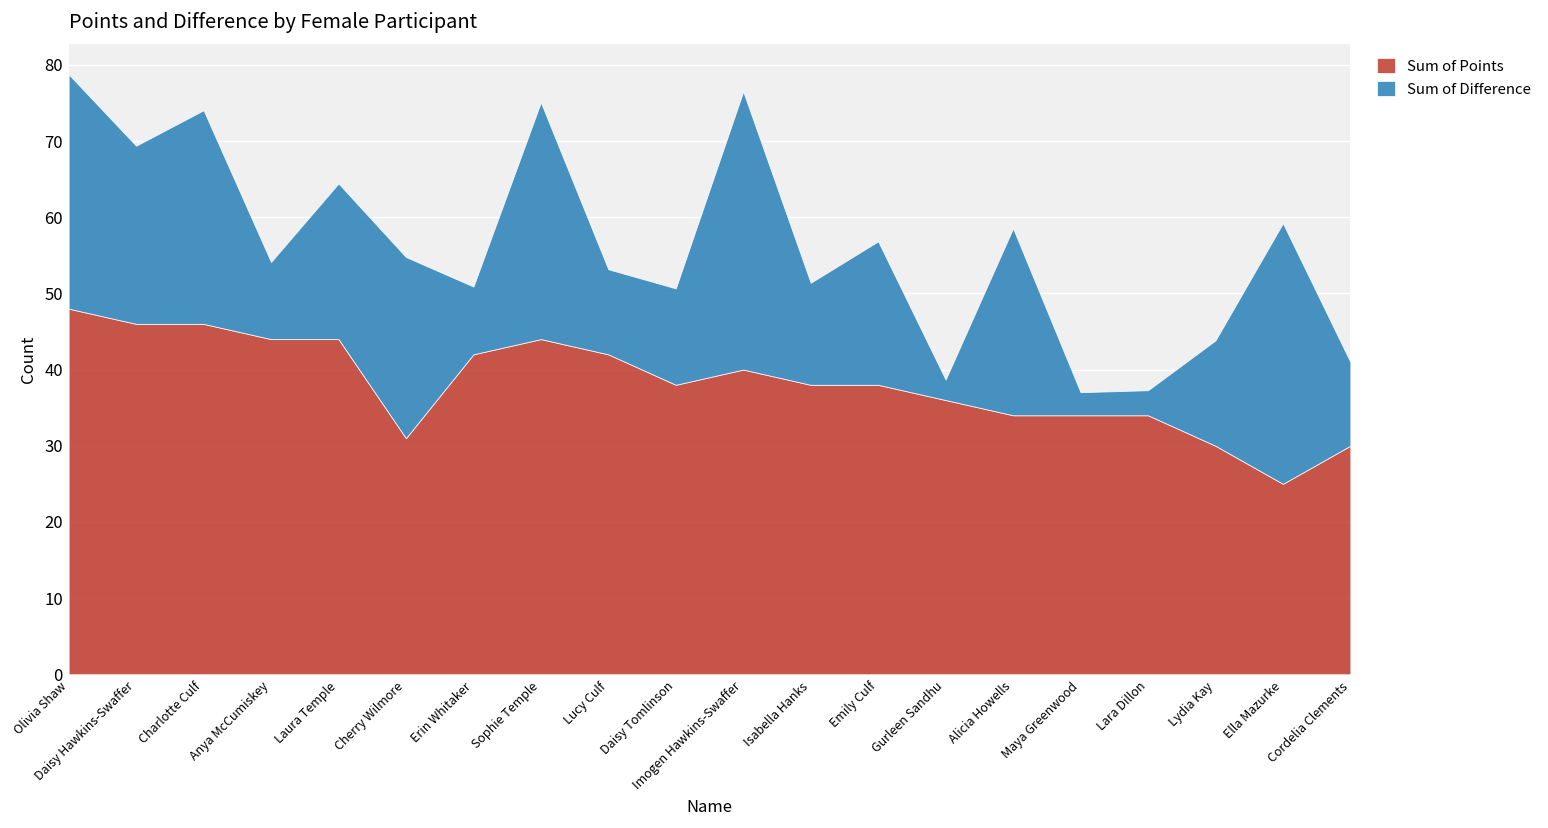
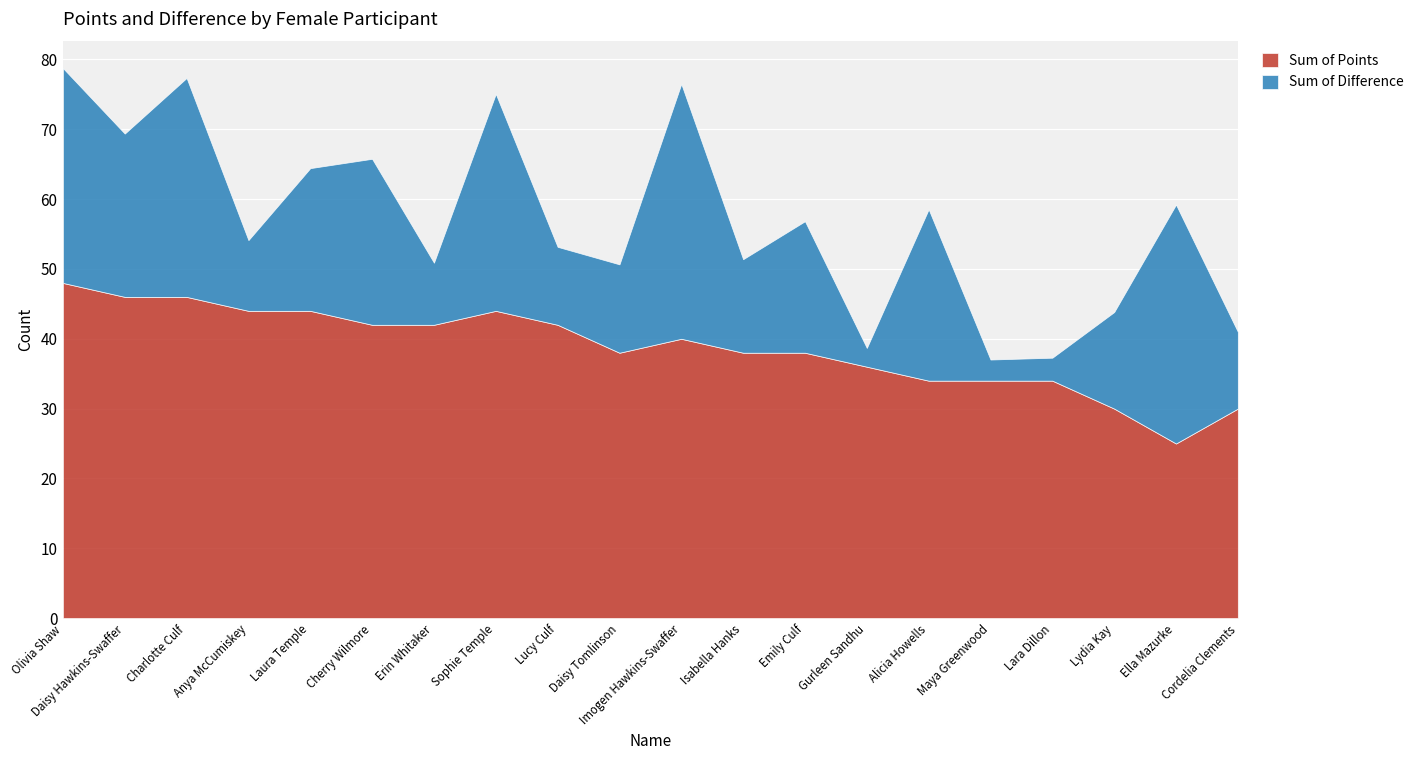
Sum of Difference, Charlotte Culf: 28 -> 31
Sum of Points, Cherry Wilmore: 31 -> 42
